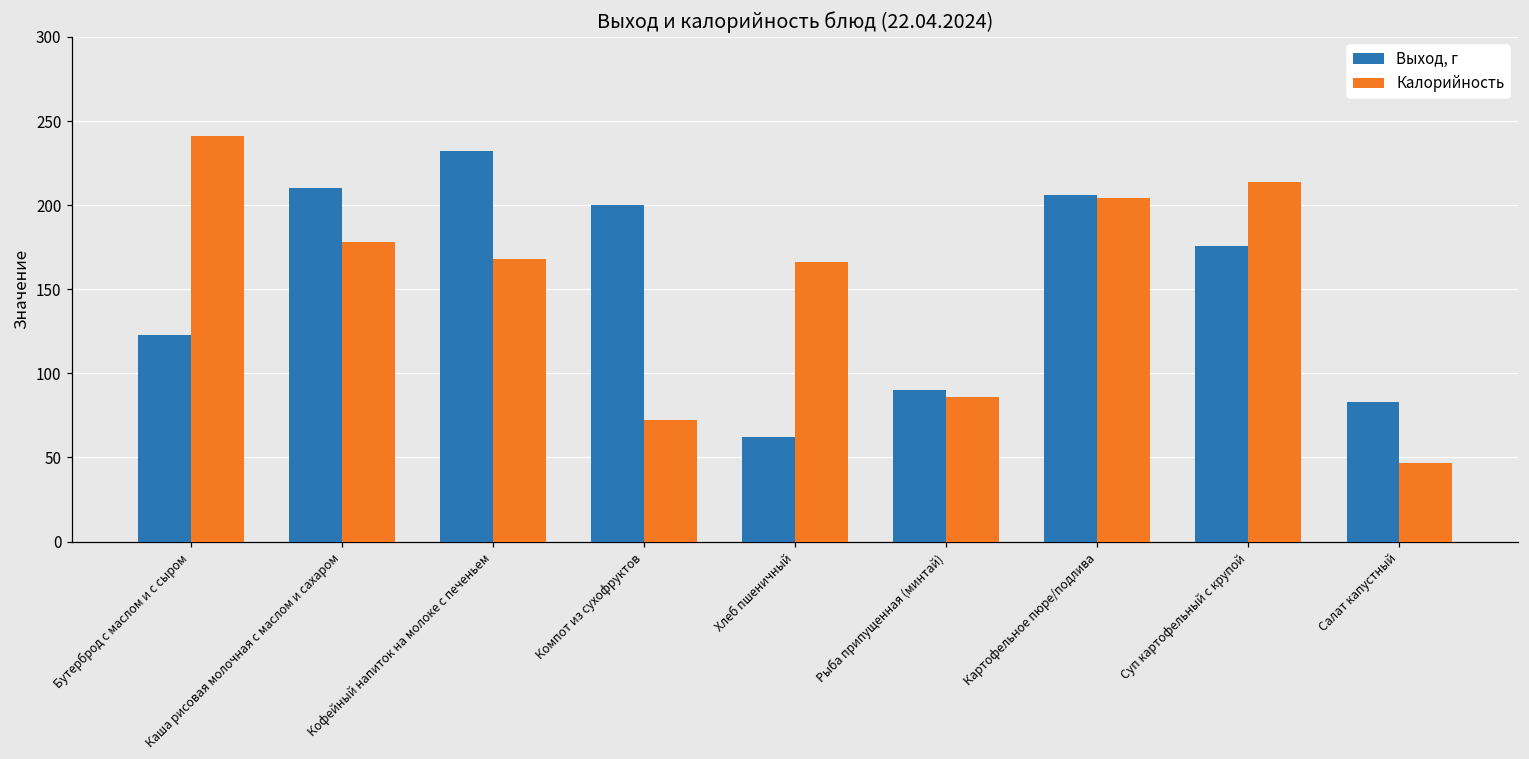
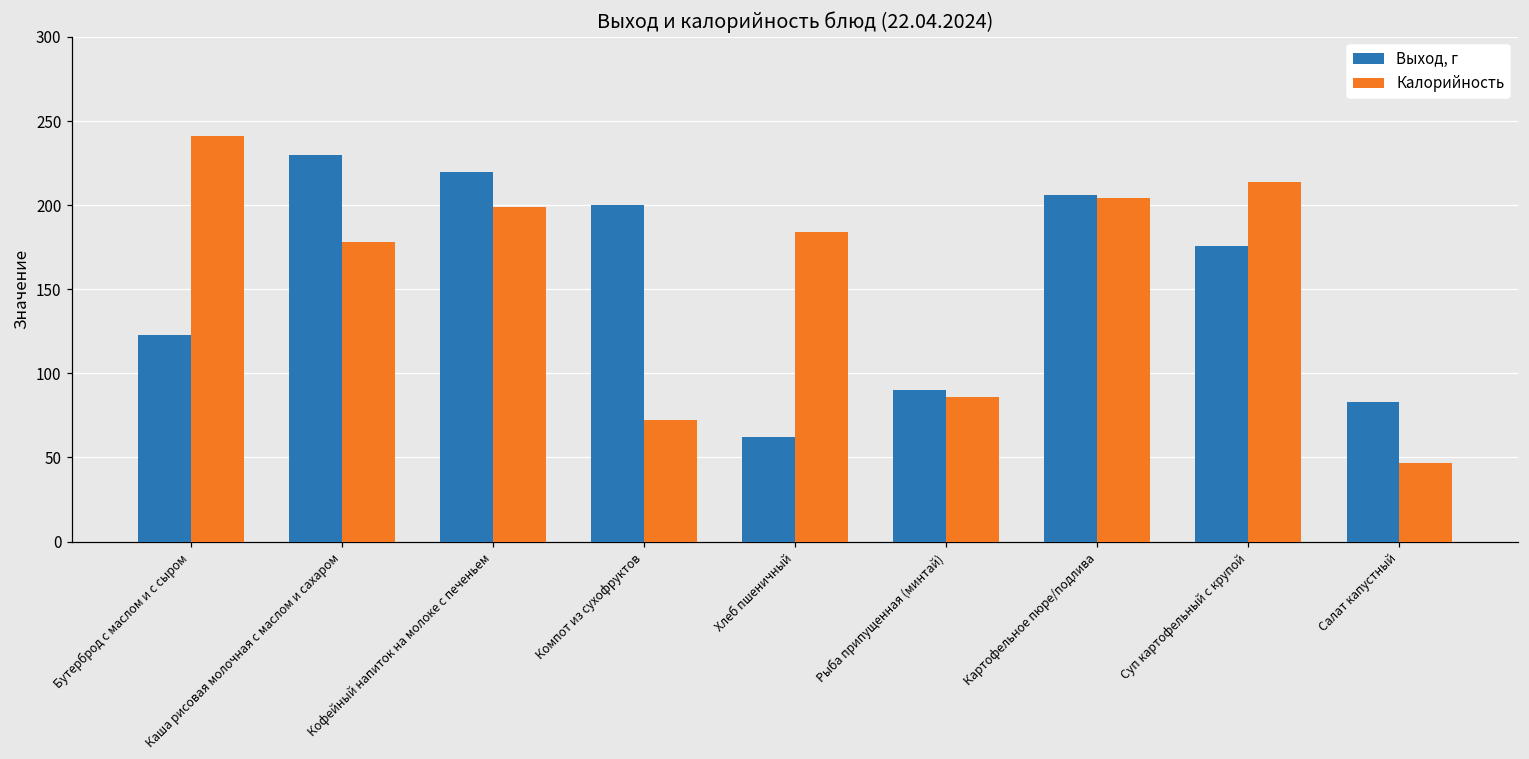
Выход, г, Каша рисовая молочная с маслом и сахаром: 210 -> 230
Выход, г, Кофейный напиток на молоке с печеньем: 232 -> 220
Калорийность, Кофейный напиток на молоке с печеньем: 168 -> 199
Калорийность, Хлеб пшеничный: 166 -> 184
